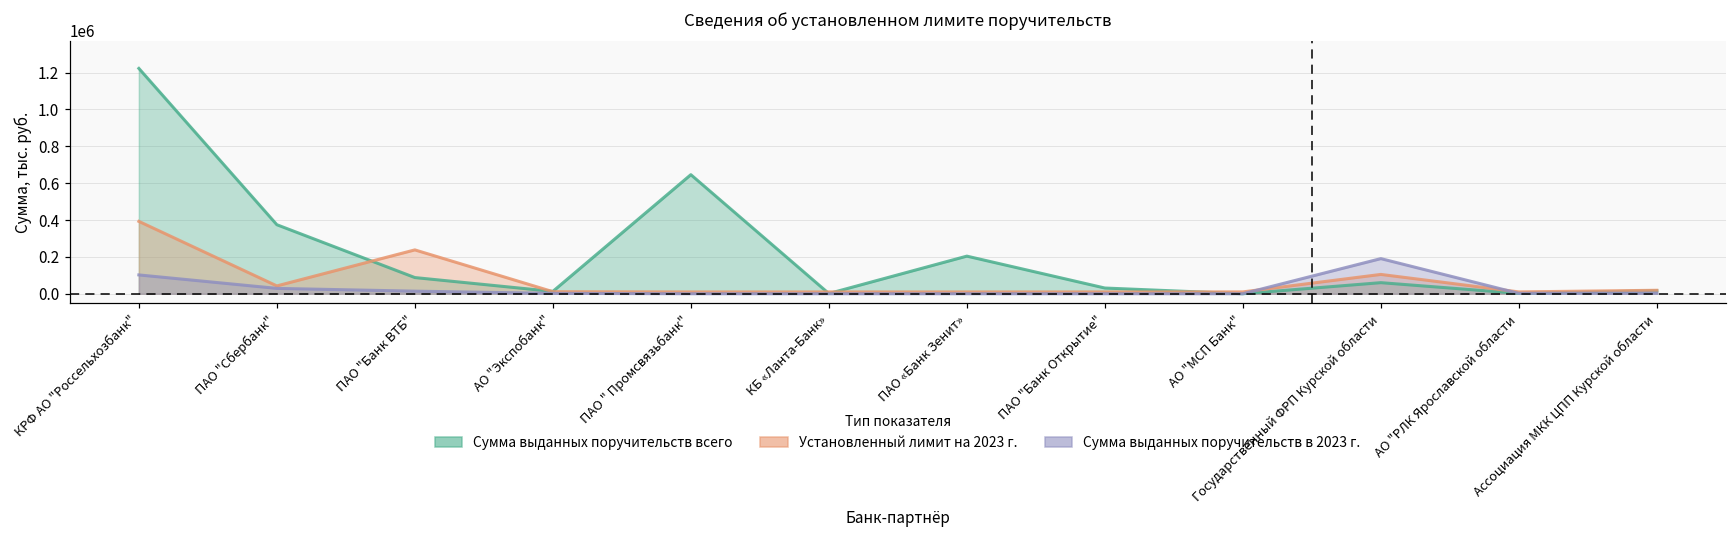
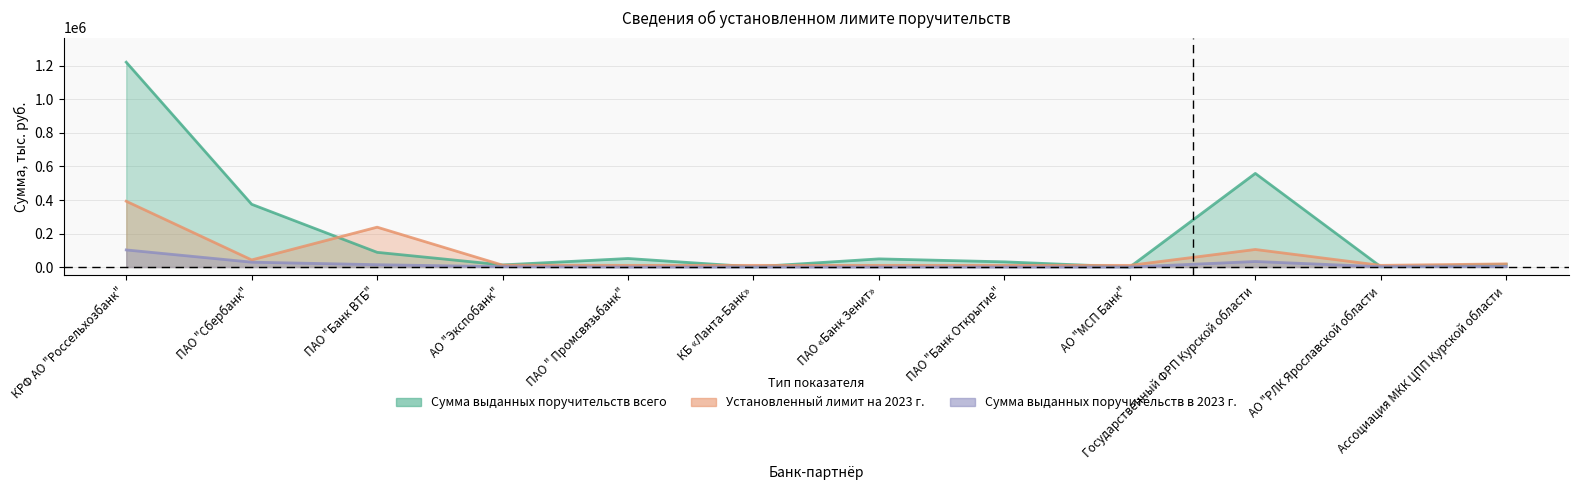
Сумма выданных поручительств всего, ПАО " Промсвязьбанк": 650000 -> 50000
Сумма выданных поручительств всего, ПАО «Банк Зенит»: 200000 -> 50000
Сумма выданных поручительств всего, Государственный ФРП Курской области: 60000 -> 560000
Сумма выданных поручительств в 2023 г., Государственный ФРП Курской области: 190000 -> 30000
